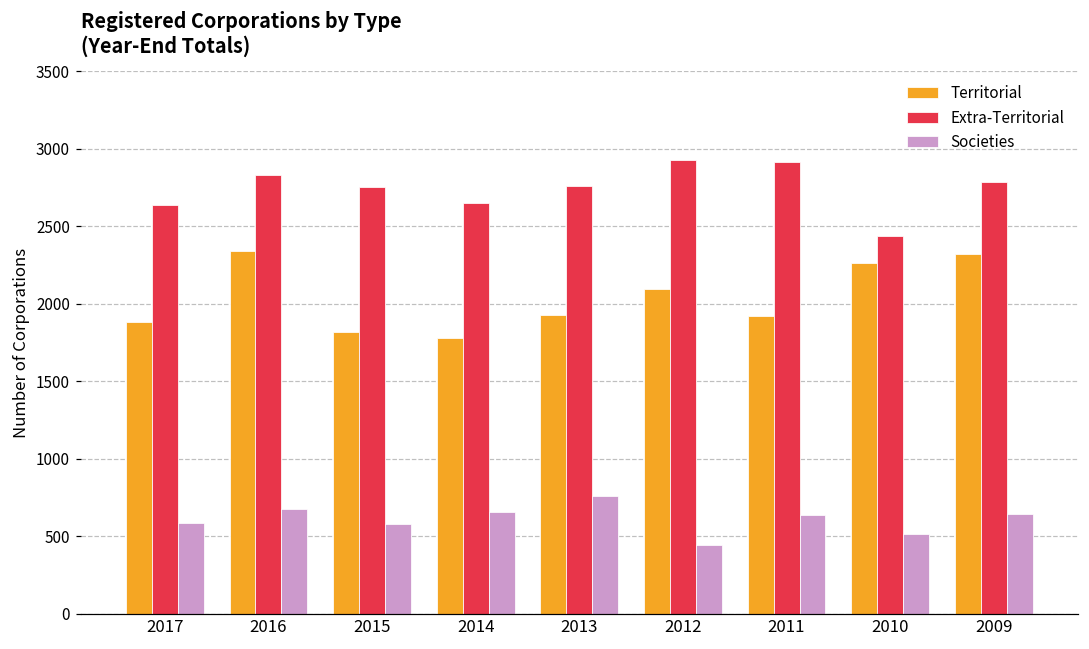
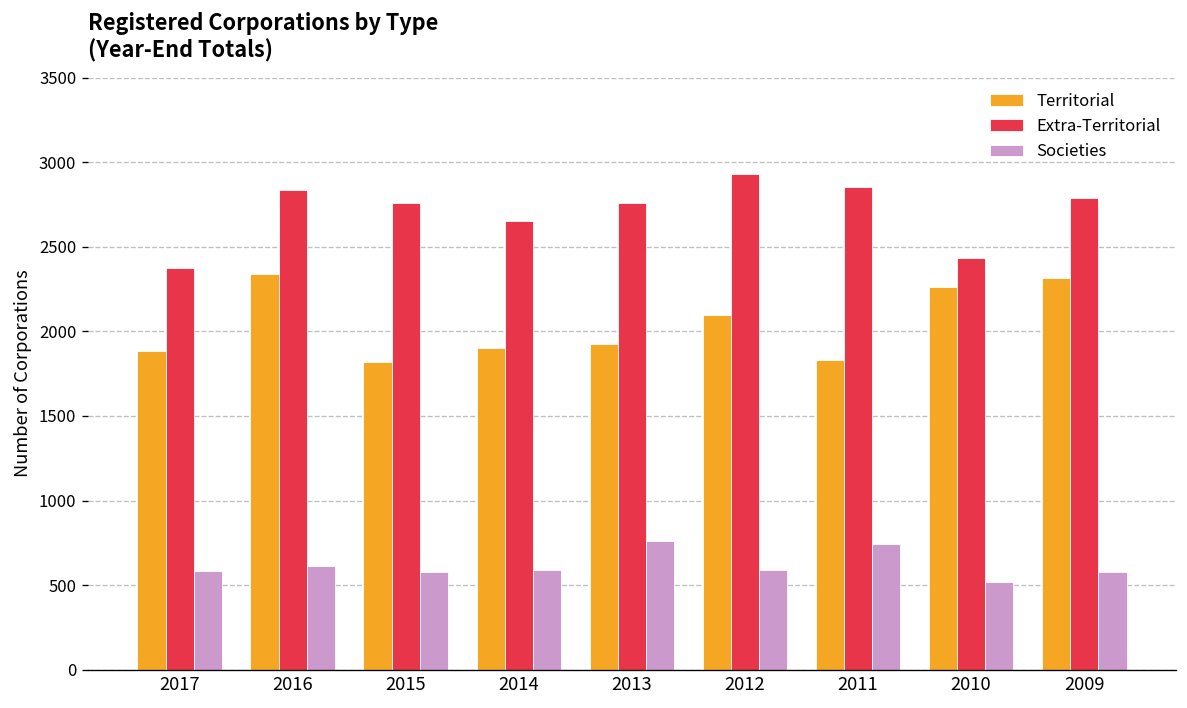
Extra-Territorial, 2017: 2640 -> 2370
Societies, 2016: 680 -> 620
Territorial, 2014: 1780 -> 1900
Societies, 2014: 660 -> 590
Societies, 2012: 450 -> 590
Territorial, 2011: 1920 -> 1830
Extra-Territorial, 2011: 2910 -> 2850
Societies, 2011: 640 -> 750
Societies, 2009: 640 -> 580
